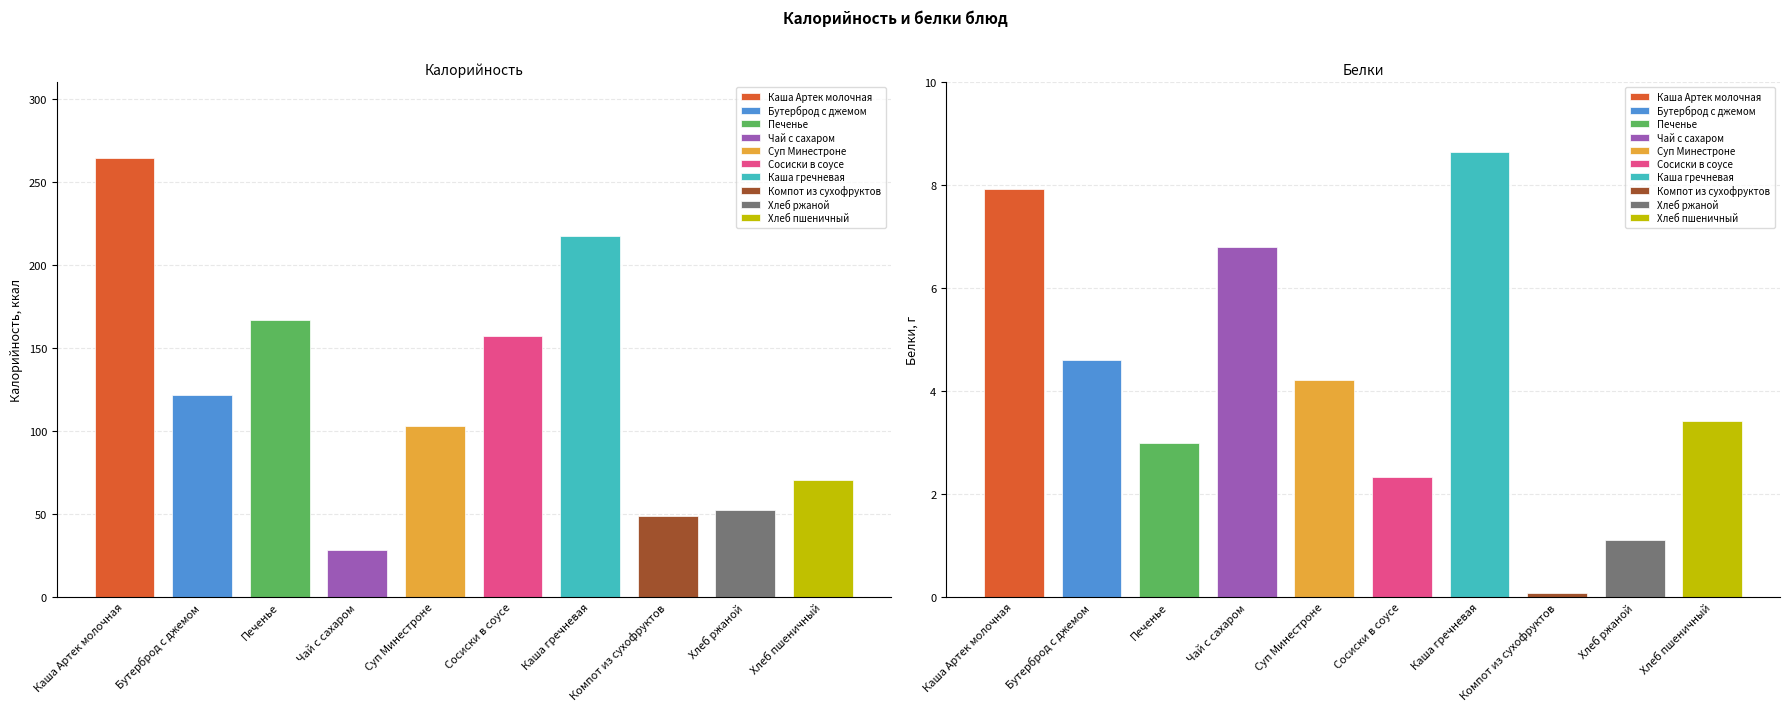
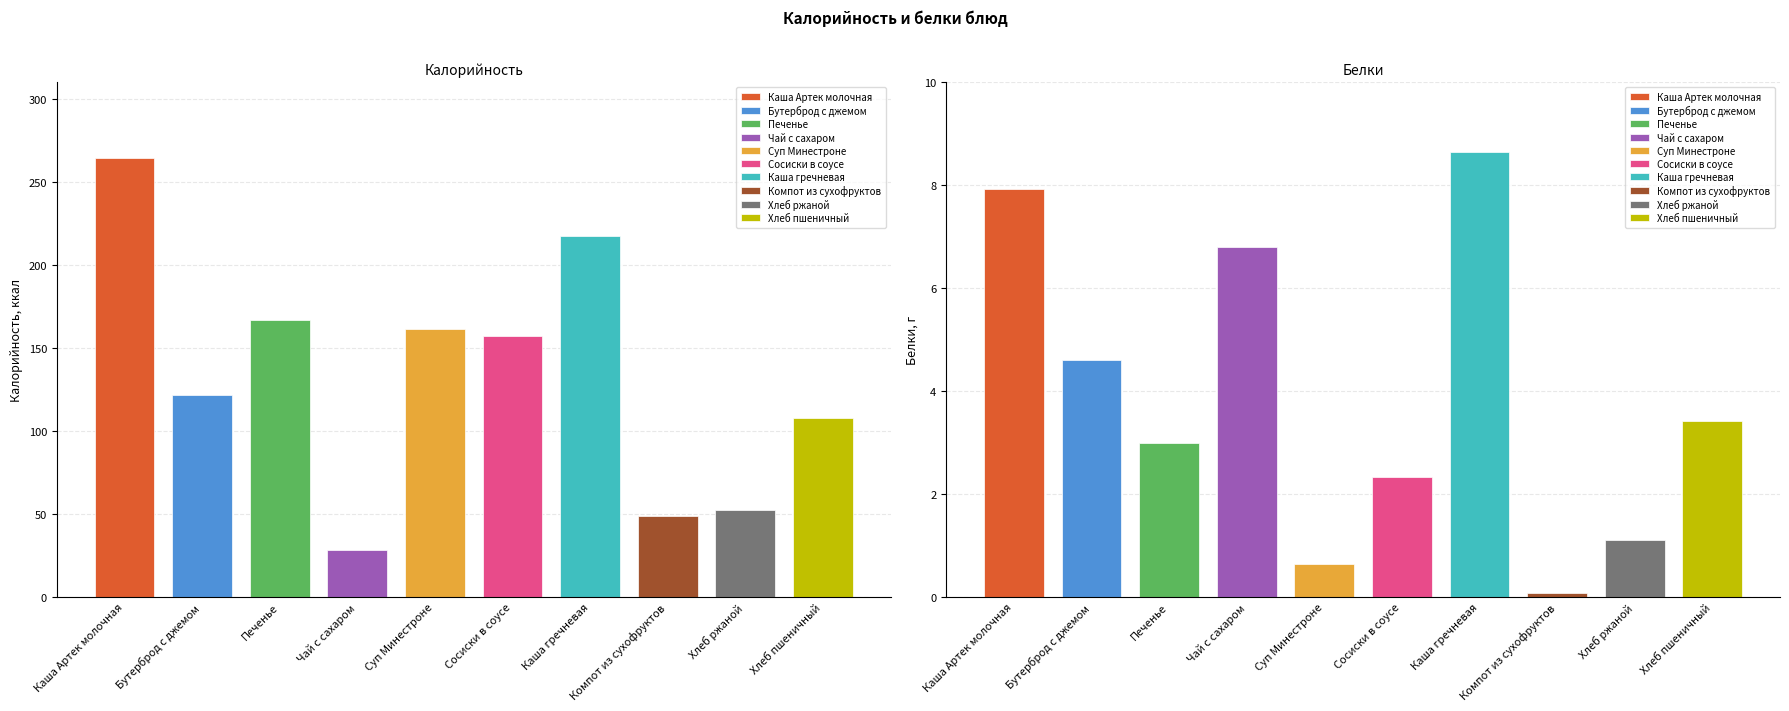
Калорийность, Суп Минестроне: 103 -> 162
Калорийность, Хлеб пшеничный: 71 -> 108
Белки, Суп Минестроне: 4.2 -> 0.7
